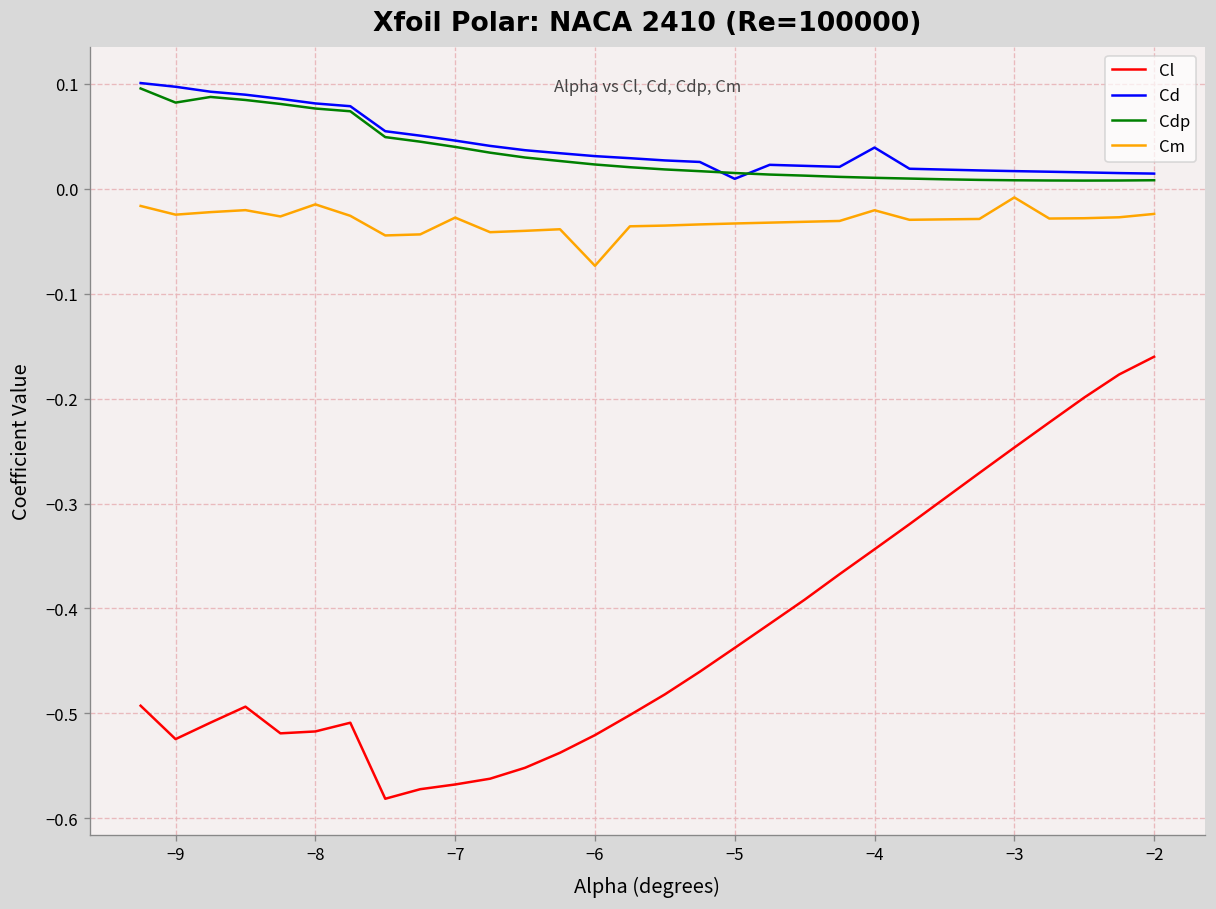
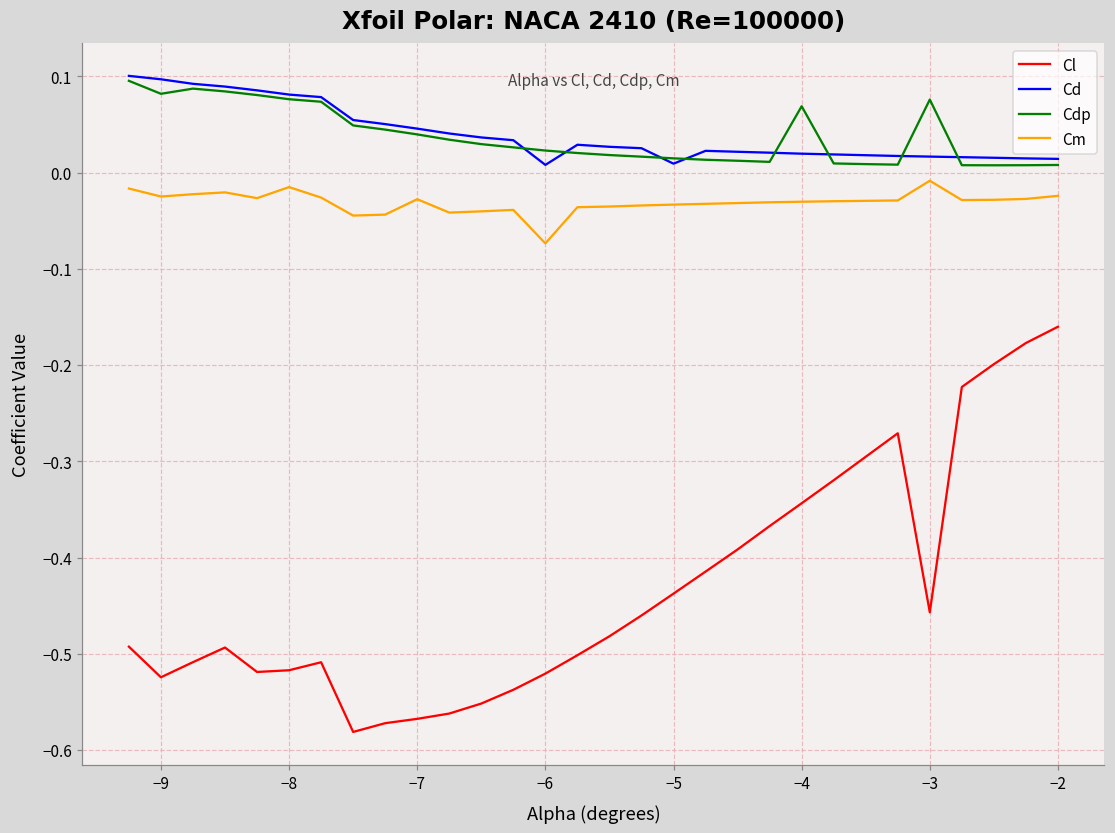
Cd, −6: 0.03 -> 0.01
Cd, −4: 0.04 -> 0.02
Cdp, −4: 0.01 -> 0.07
Cm, −4: -0.02 -> -0.03
Cl, −3: -0.25 -> -0.46
Cdp, −3: 0.01 -> 0.08
